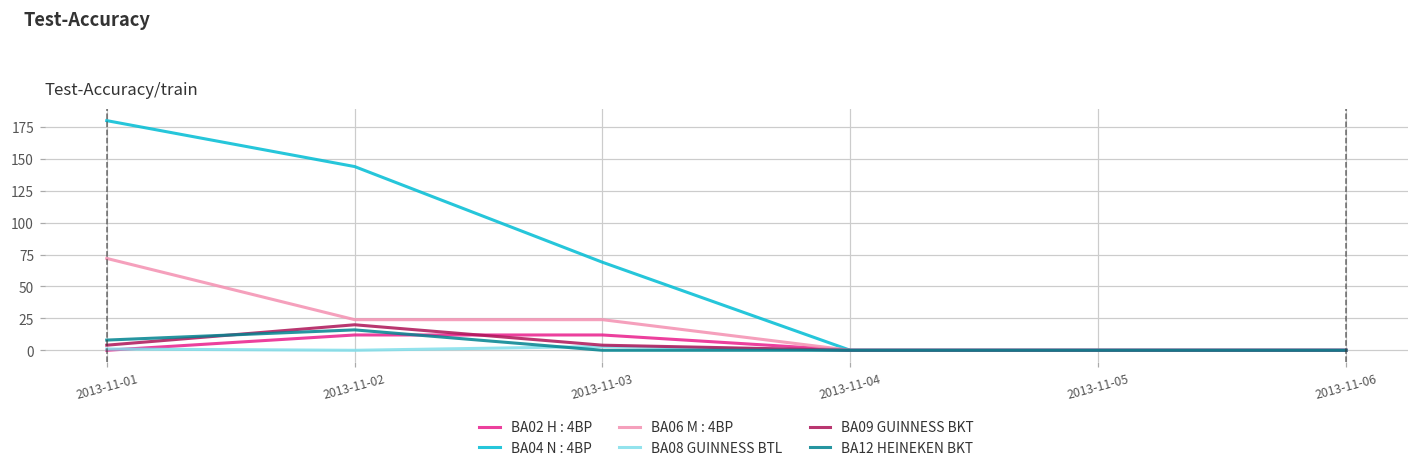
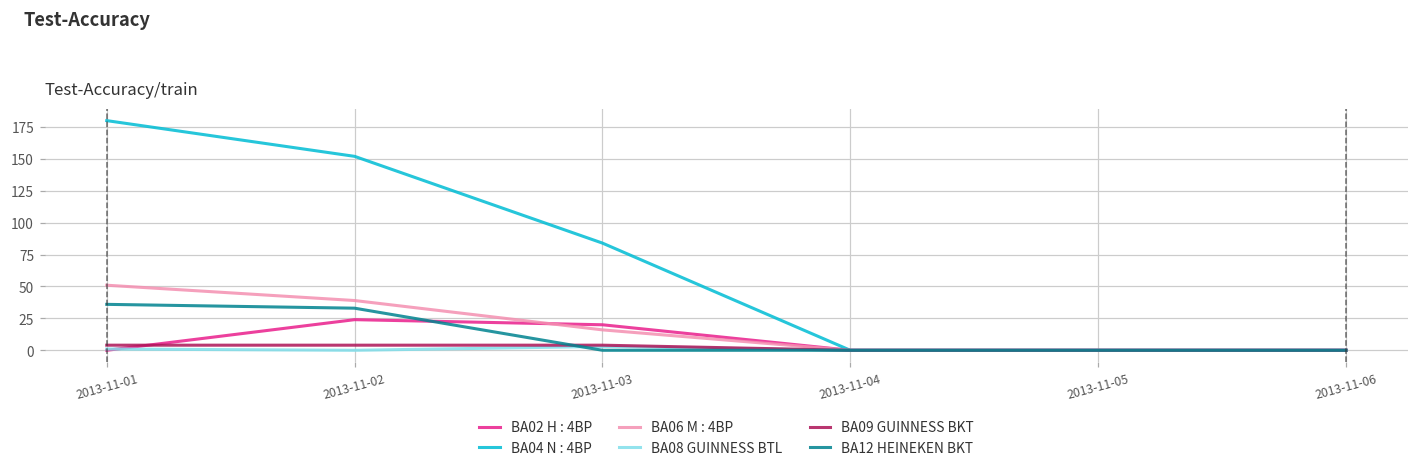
BA06 M : 4BP, 2013-11-01: 72 -> 51
BA12 HEINEKEN BKT, 2013-11-01: 8 -> 36
BA02 H : 4BP, 2013-11-02: 12 -> 24
BA04 N : 4BP, 2013-11-02: 144 -> 152
BA06 M : 4BP, 2013-11-02: 24 -> 39
BA09 GUINNESS BKT, 2013-11-02: 20 -> 4
BA12 HEINEKEN BKT, 2013-11-02: 16 -> 33
BA02 H : 4BP, 2013-11-03: 12 -> 20
BA04 N : 4BP, 2013-11-03: 69 -> 84
BA06 M : 4BP, 2013-11-03: 24 -> 16
